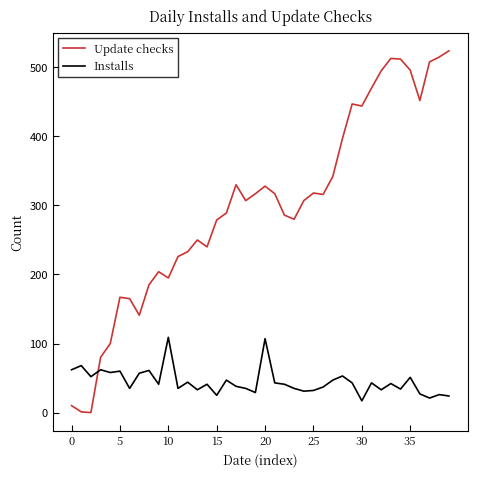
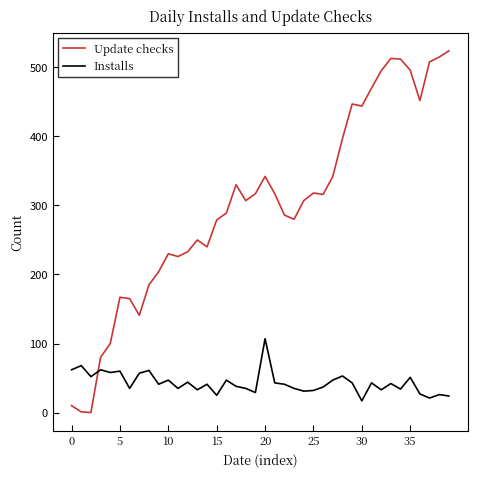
Update checks, 10: 200 -> 230
Installs, 10: 110 -> 50
Update checks, 20: 330 -> 340
